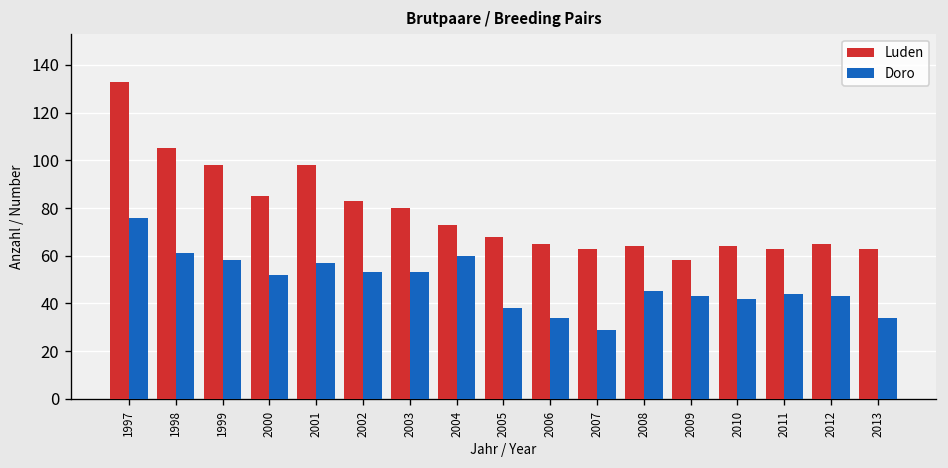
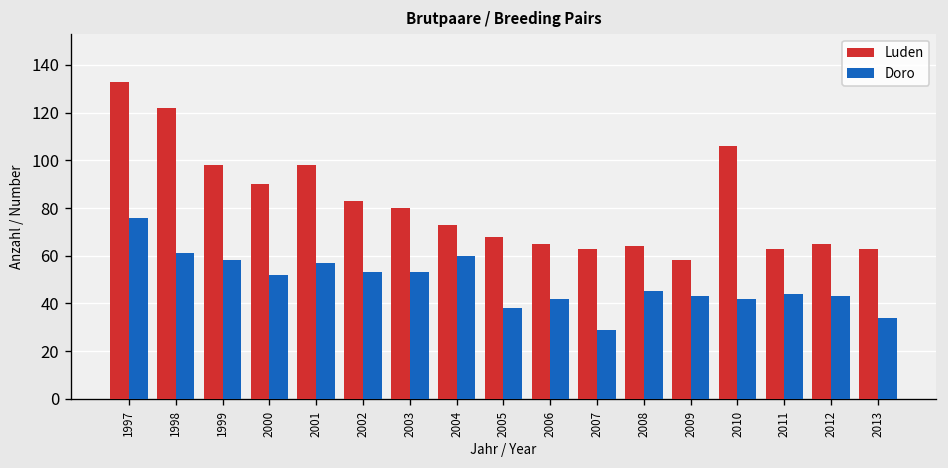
Luden, 1998: 105 -> 122
Luden, 2000: 85 -> 90
Doro, 2006: 34 -> 42
Luden, 2010: 64 -> 106
